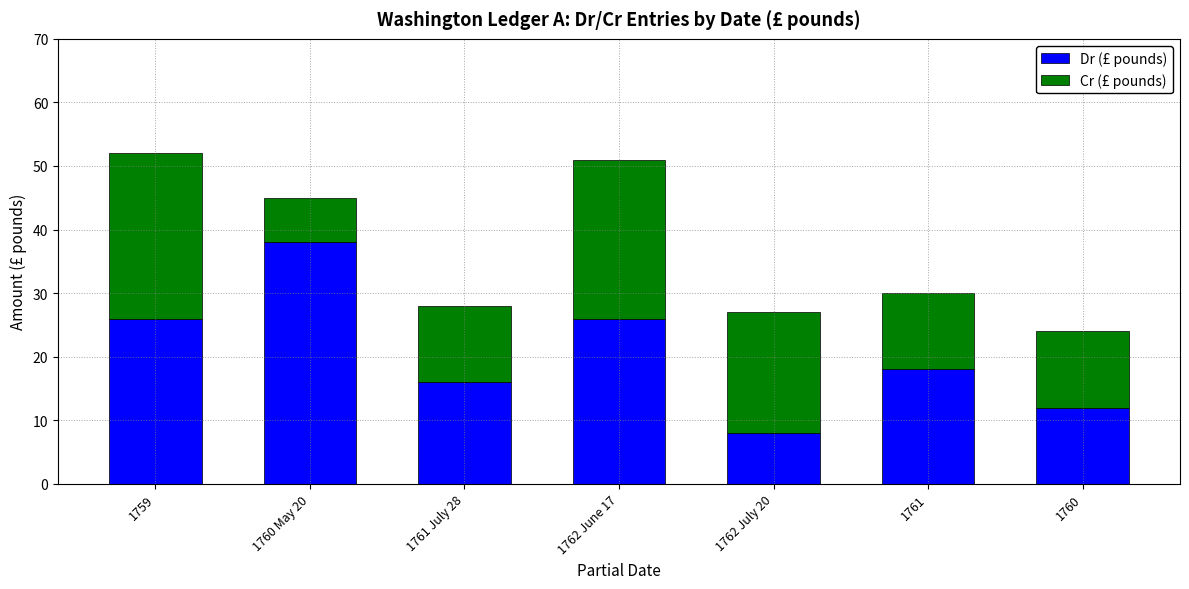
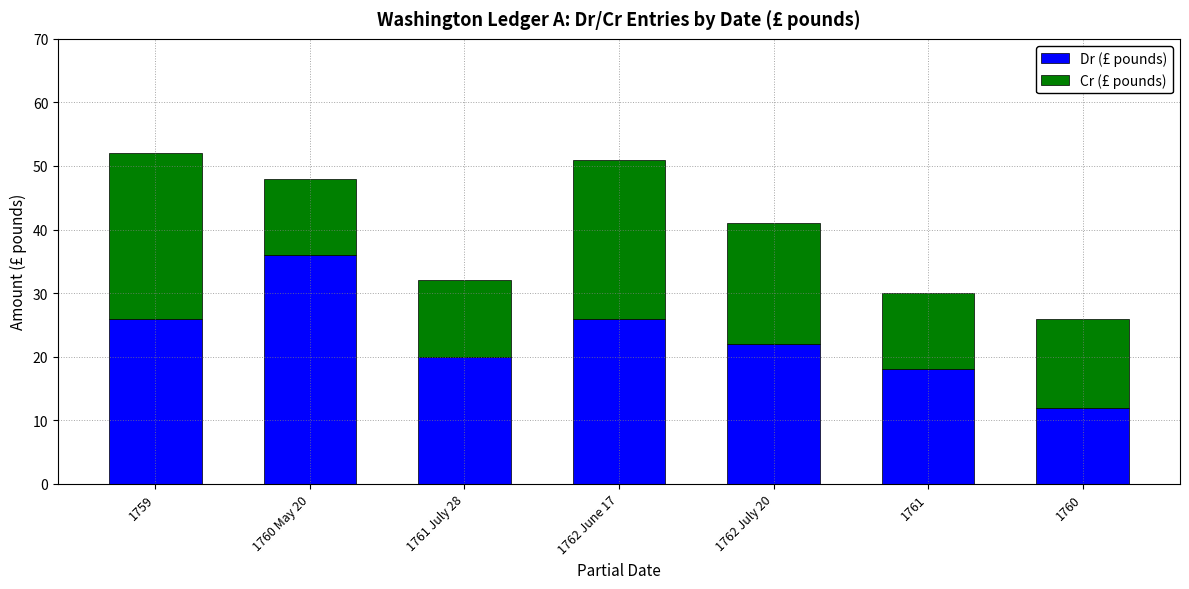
Dr (£ pounds), 1760 May 20: 38 -> 36
Cr (£ pounds), 1760 May 20: 7 -> 12
Dr (£ pounds), 1761 July 28: 16 -> 20
Dr (£ pounds), 1762 July 20: 8 -> 22
Cr (£ pounds), 1760: 12 -> 14
